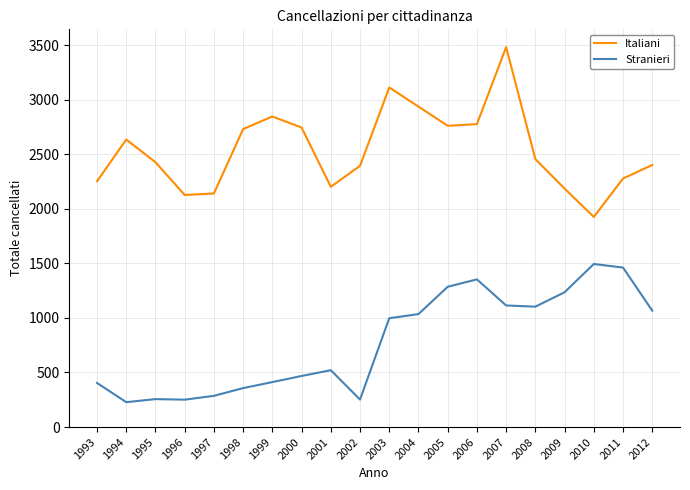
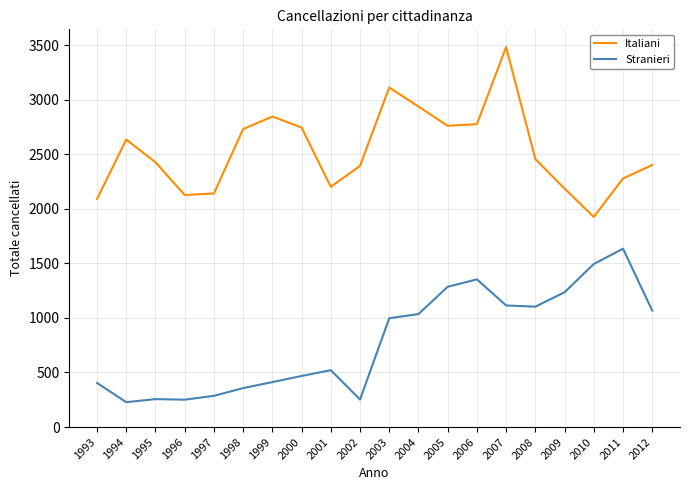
Italiani, 1993: 2250 -> 2090
Stranieri, 2011: 1460 -> 1630
